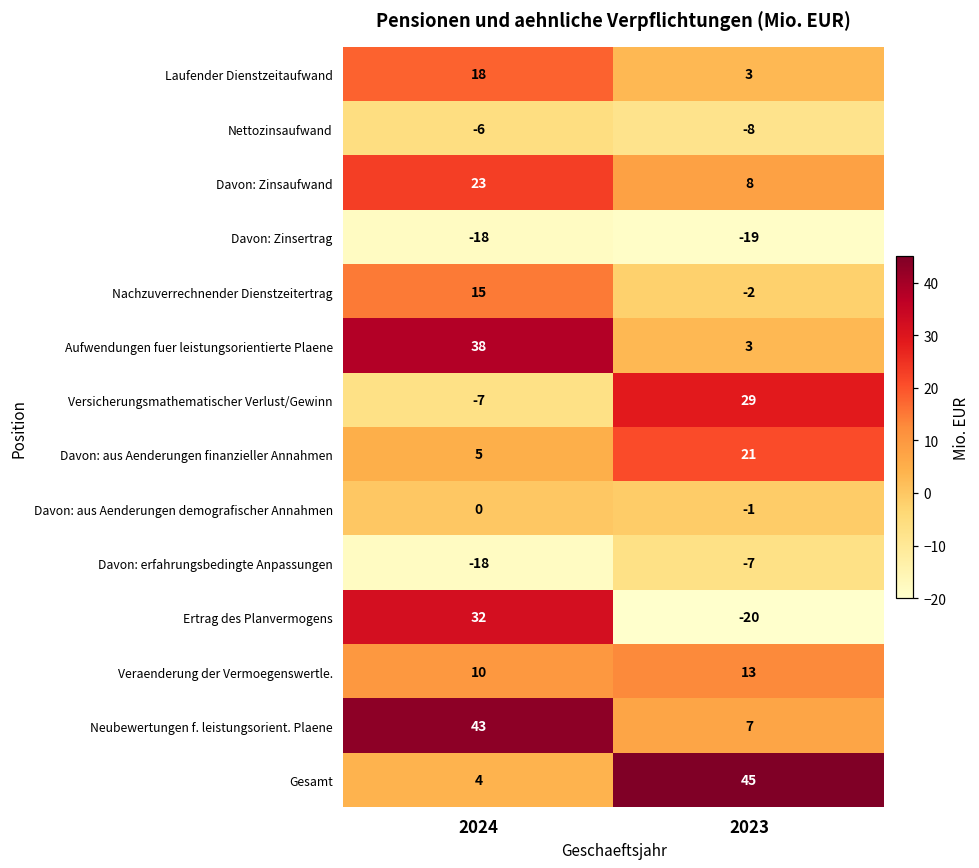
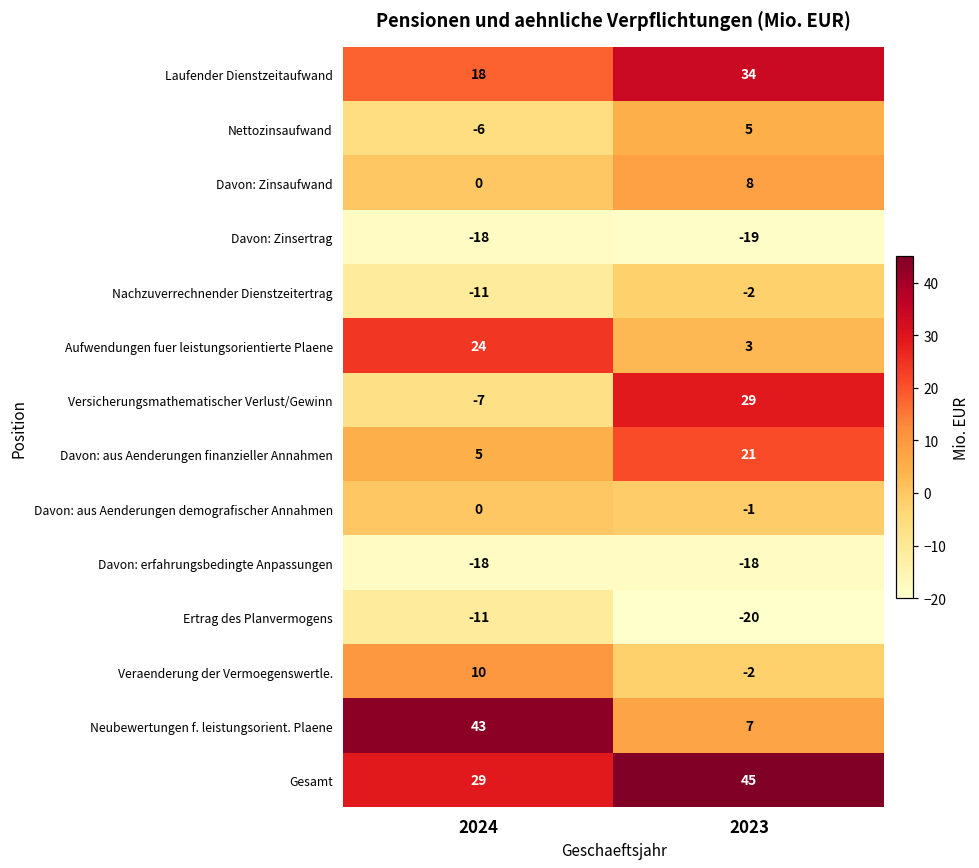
Laufender Dienstzeitaufwand, 2023: 3 -> 34
Nettozinsaufwand, 2023: -8 -> 5
Davon: Zinsaufwand, 2024: 23 -> 0
Nachzuverrechnender Dienstzeitertrag, 2024: 15 -> -11
Aufwendungen fuer leistungsorientierte Plaene, 2024: 38 -> 24
Davon: erfahrungsbedingte Anpassungen, 2023: -7 -> -18
Ertrag des Planvermogens, 2024: 32 -> -11
Veraenderung der Vermoegenswertle., 2023: 13 -> -2
Gesamt, 2024: 4 -> 29
